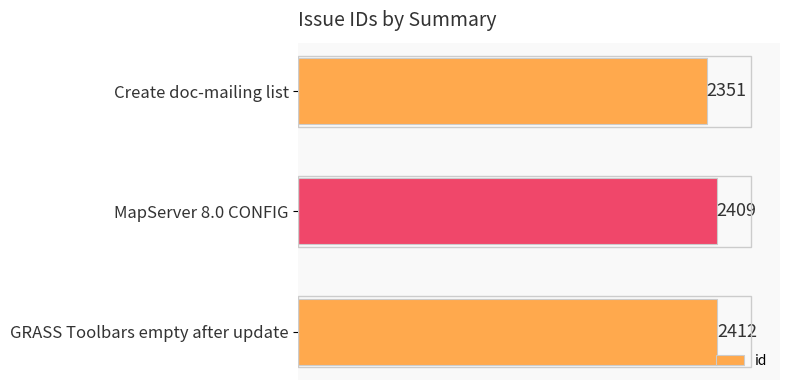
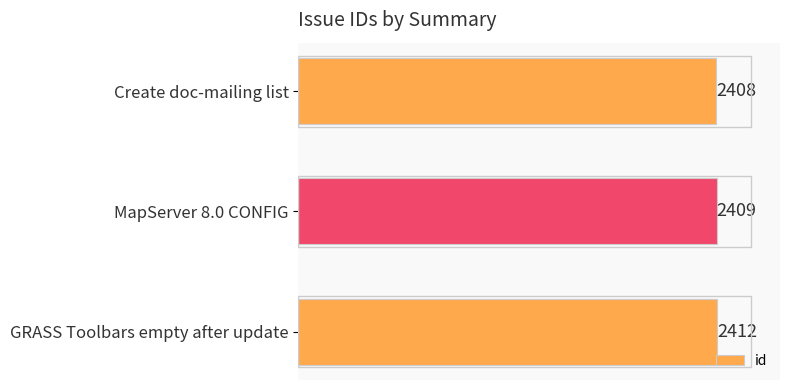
Create doc-mailing list: 2351 -> 2408
